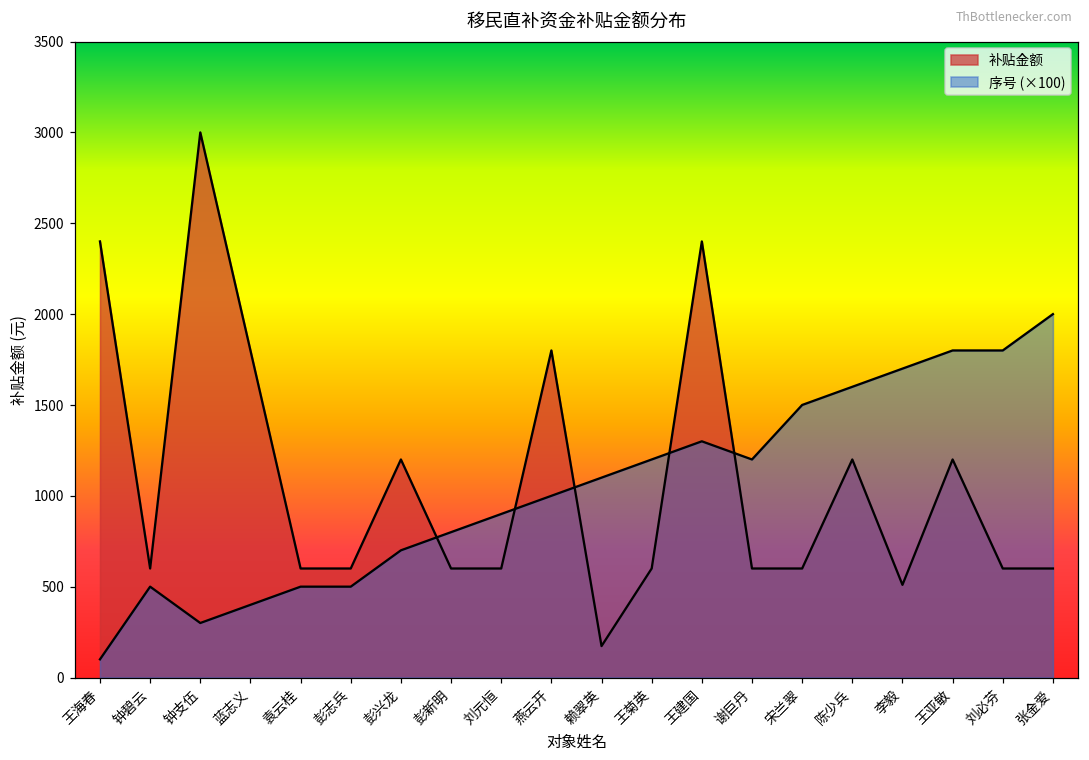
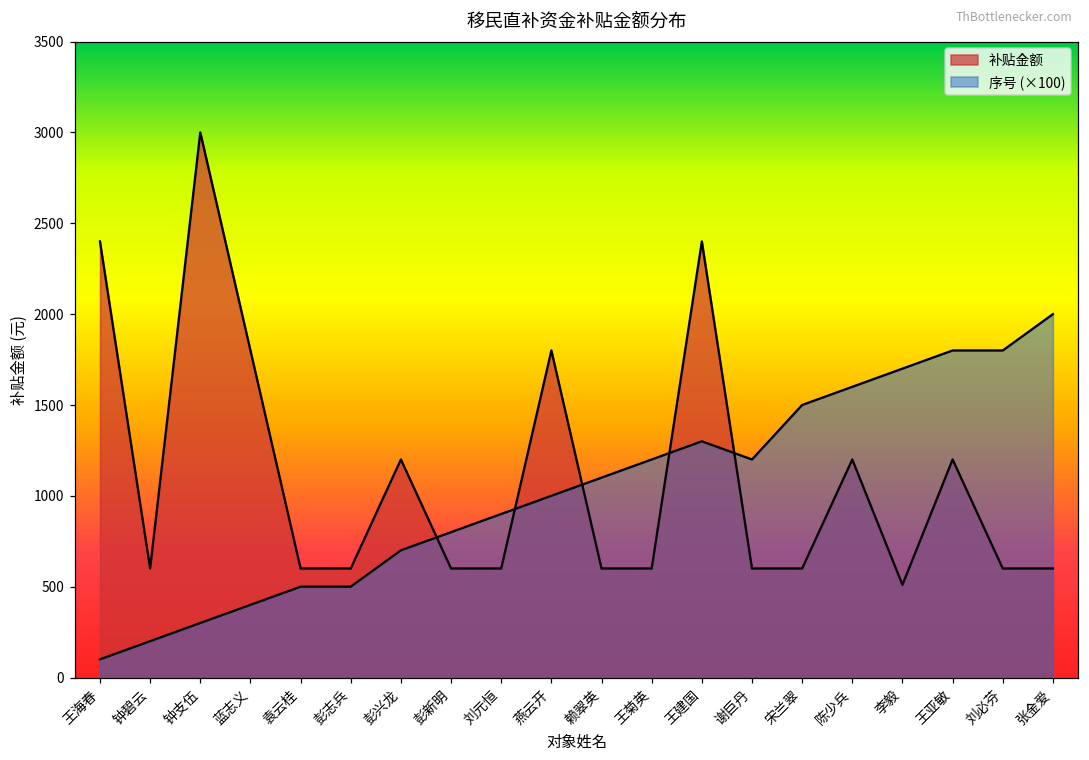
序号 (×100), 钟碧云: 500 -> 200
补贴金额, 赖翠英: 170 -> 600
